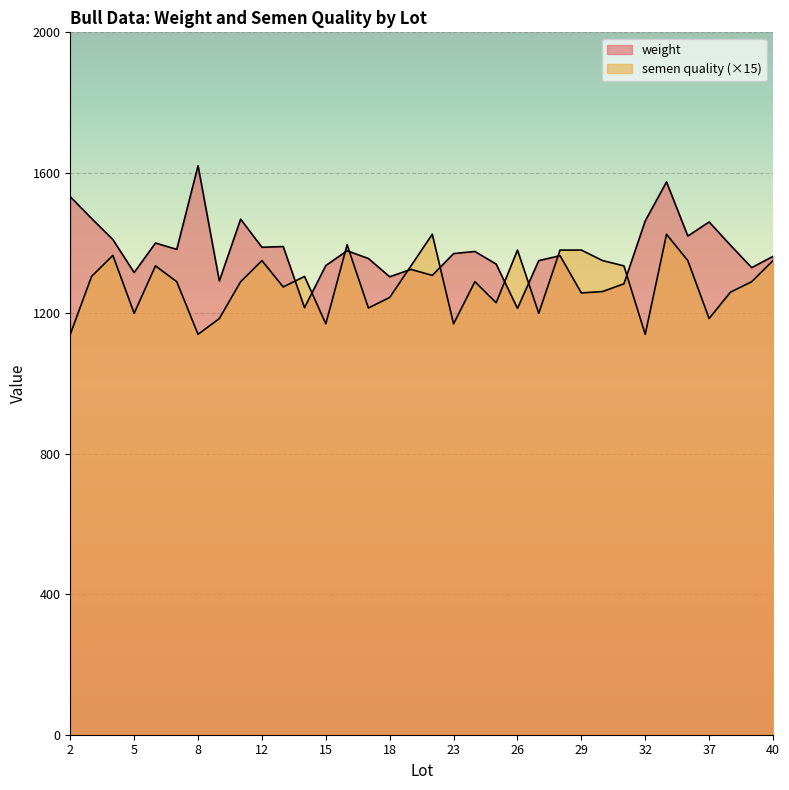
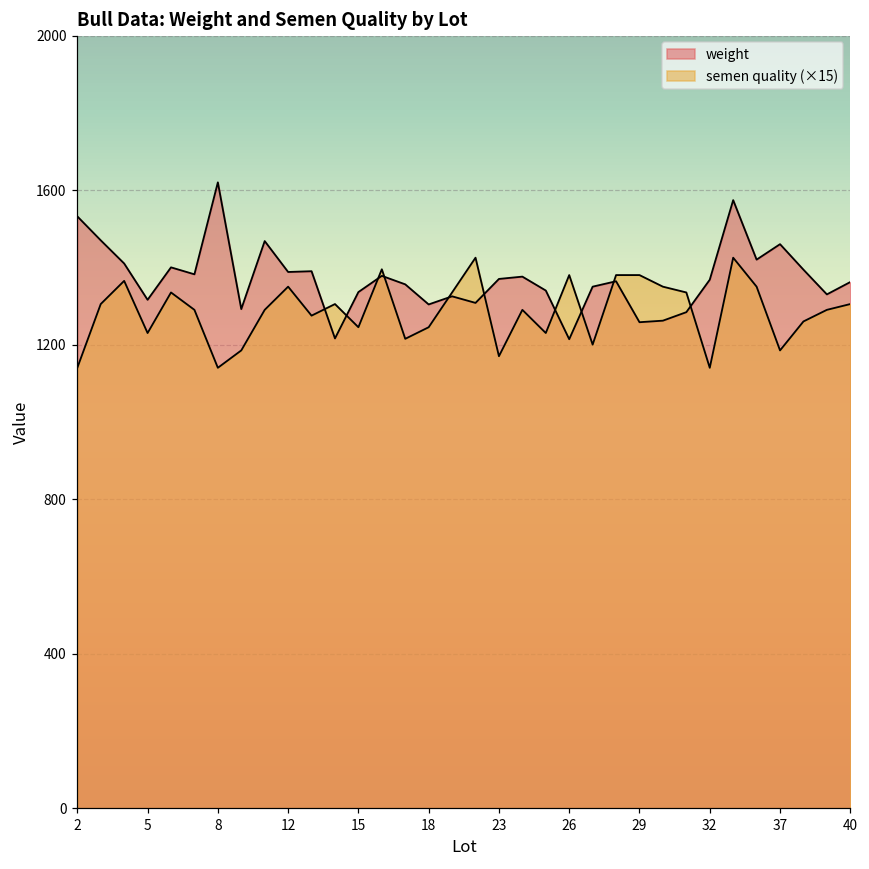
semen quality (×15), 5: 1200 -> 1230
semen quality (×15), 15: 1170 -> 1250
weight, 32: 1460 -> 1370
semen quality (×15), 40: 1350 -> 1310
